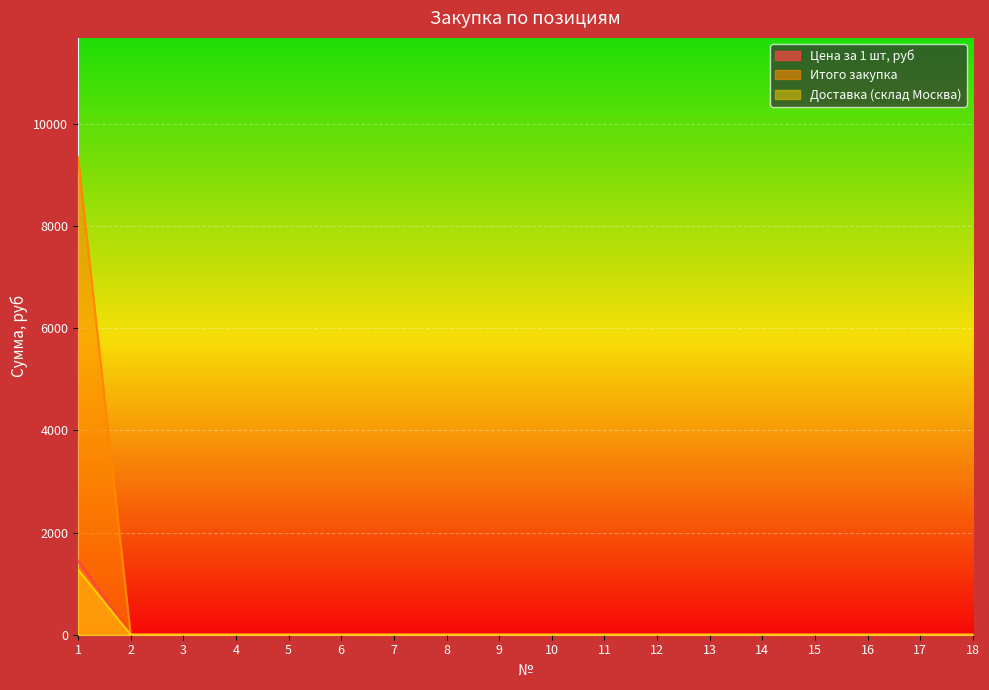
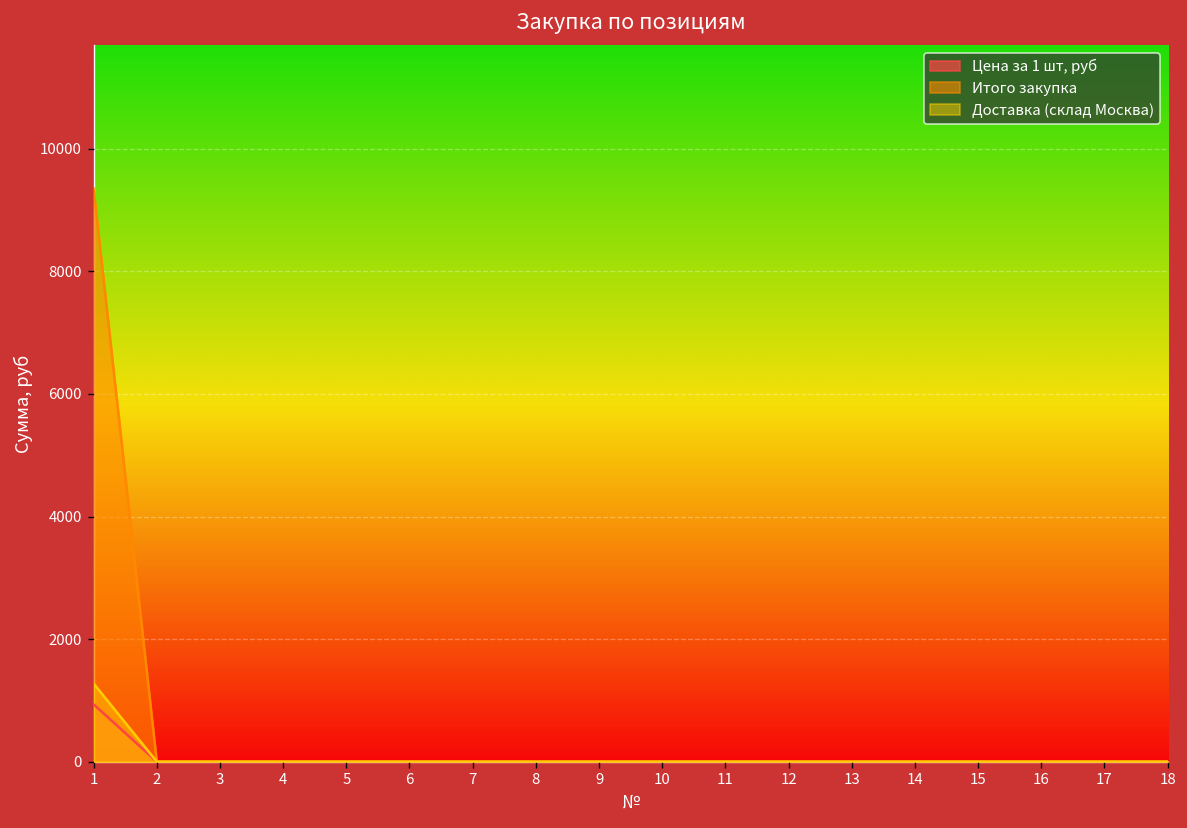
Цена за 1 шт, руб, 1: 1500 -> 900
